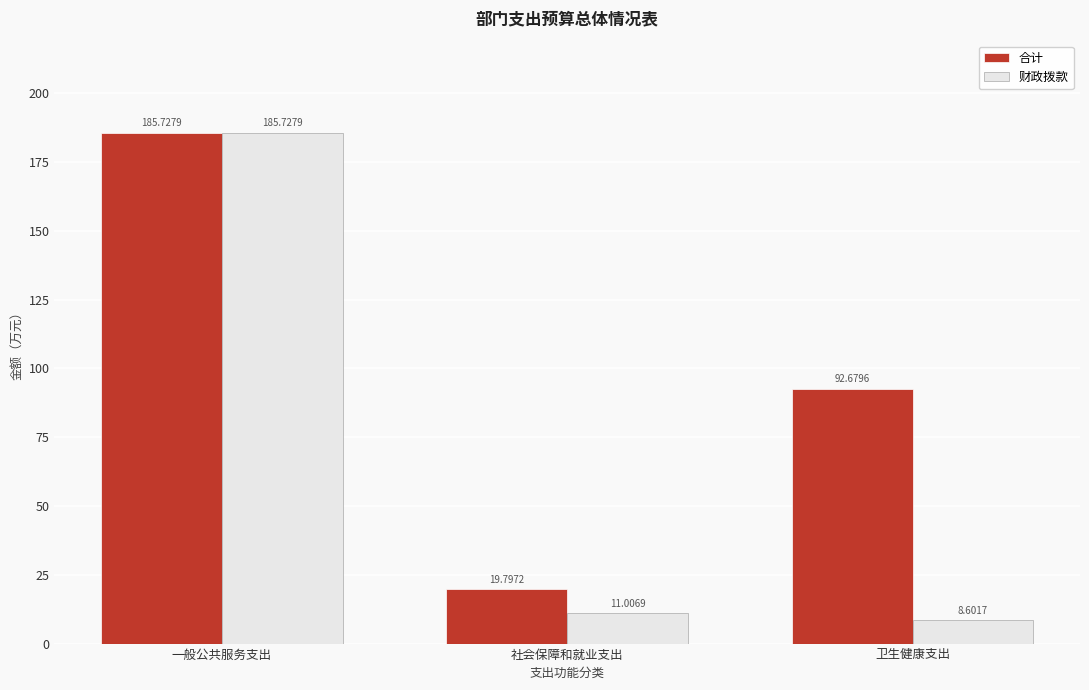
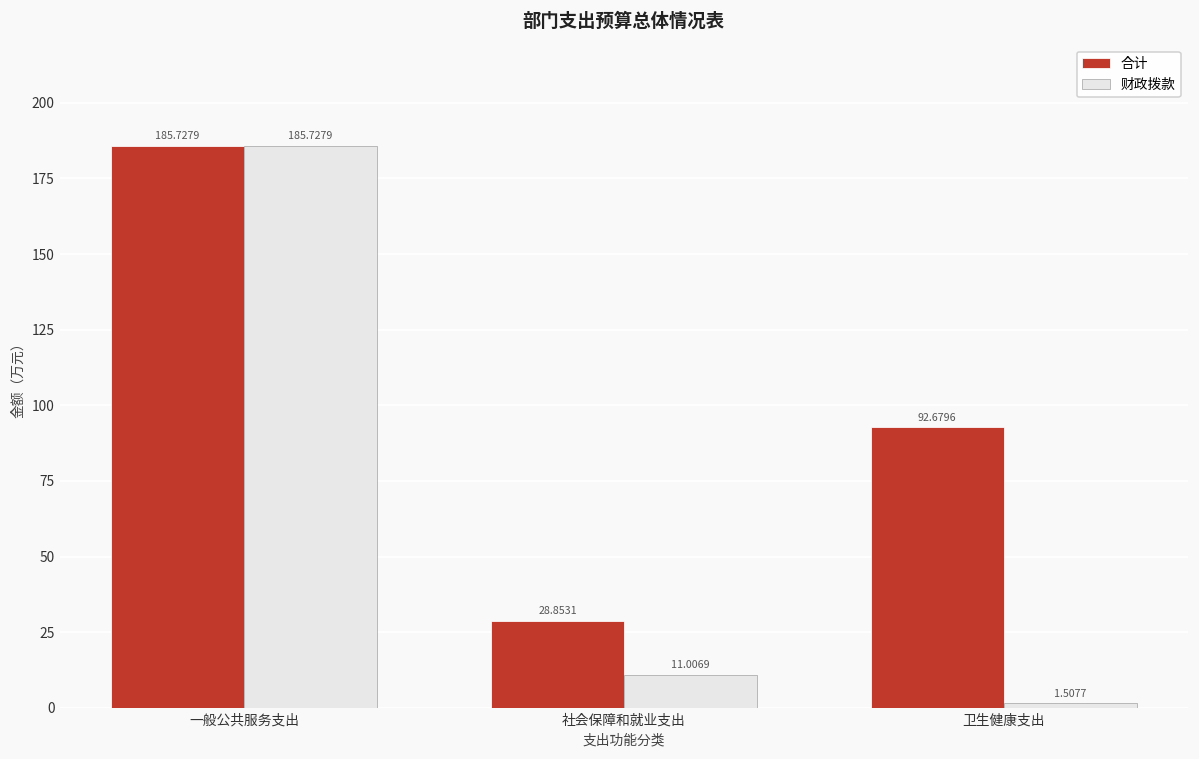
合计, 社会保障和就业支出: 19.7972 -> 28.8531
财政拨款, 卫生健康支出: 8.6017 -> 1.5077
